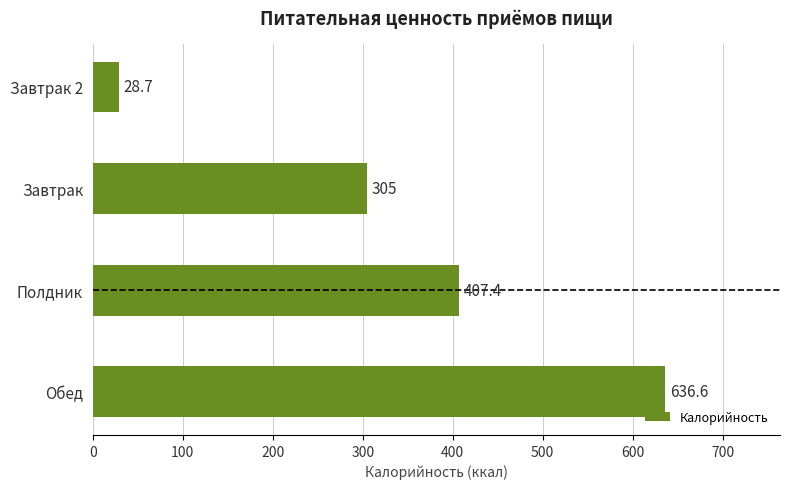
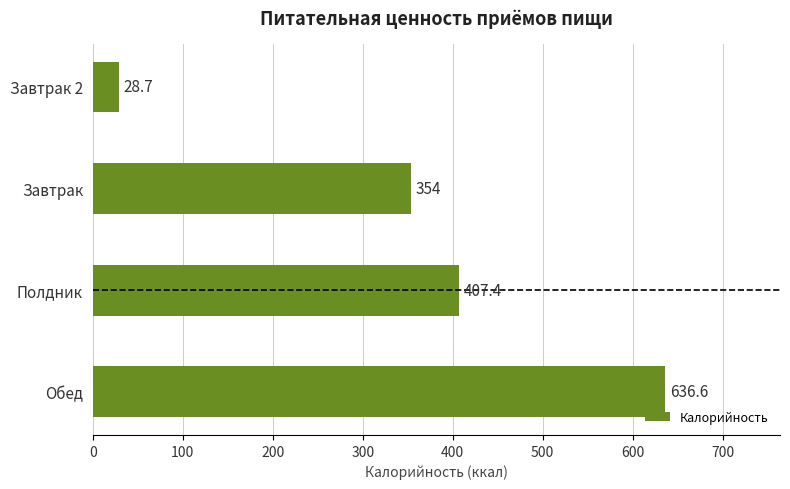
Завтрак: 305 -> 354
